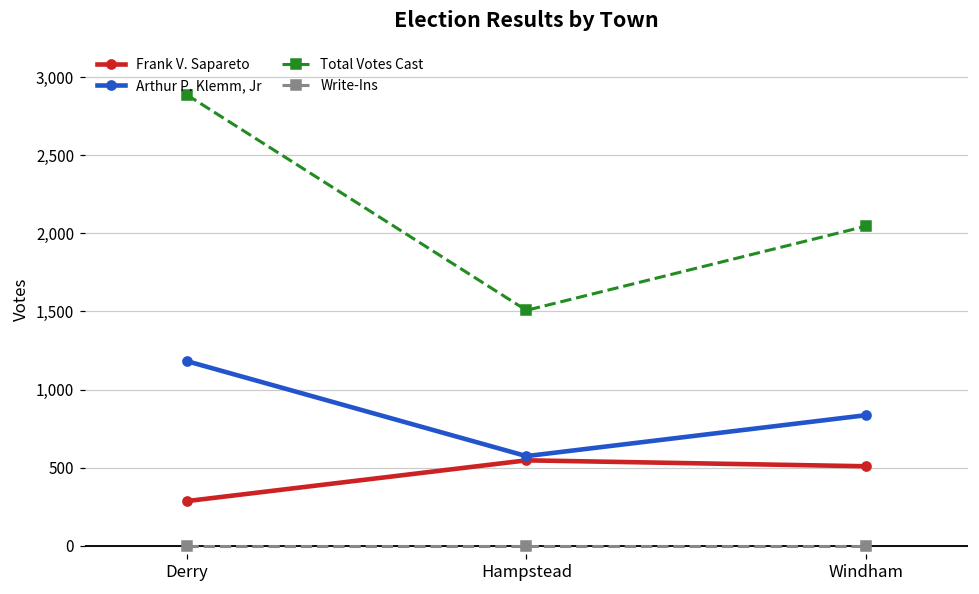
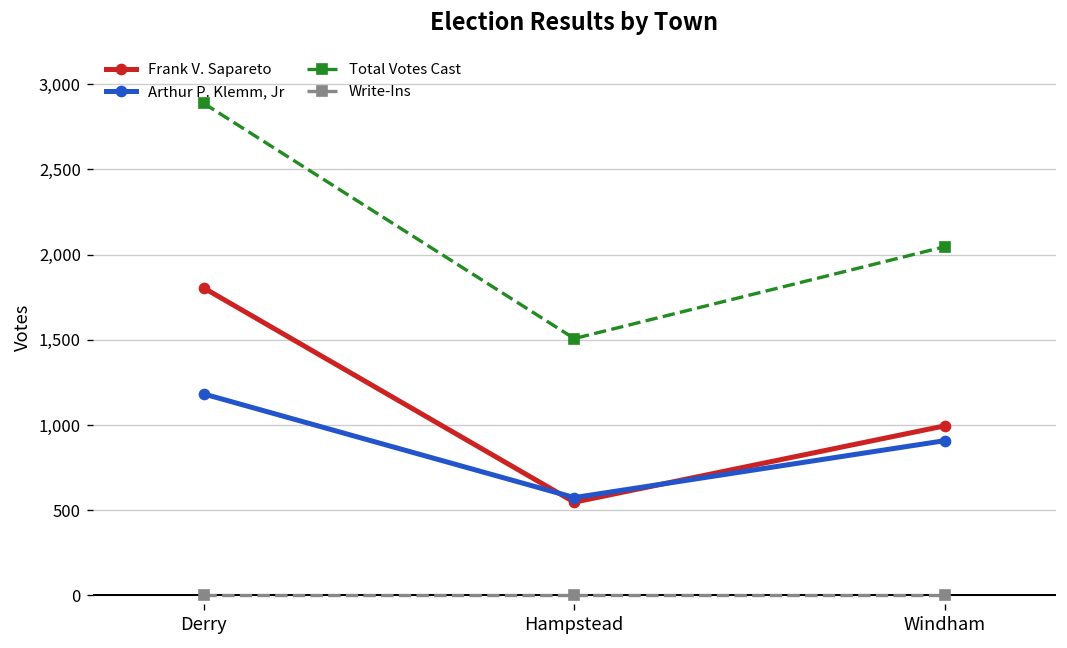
Frank V. Sapareto, Derry: 290 -> 1,800
Frank V. Sapareto, Windham: 510 -> 1,000
Arthur P. Klemm, Jr, Windham: 840 -> 910
